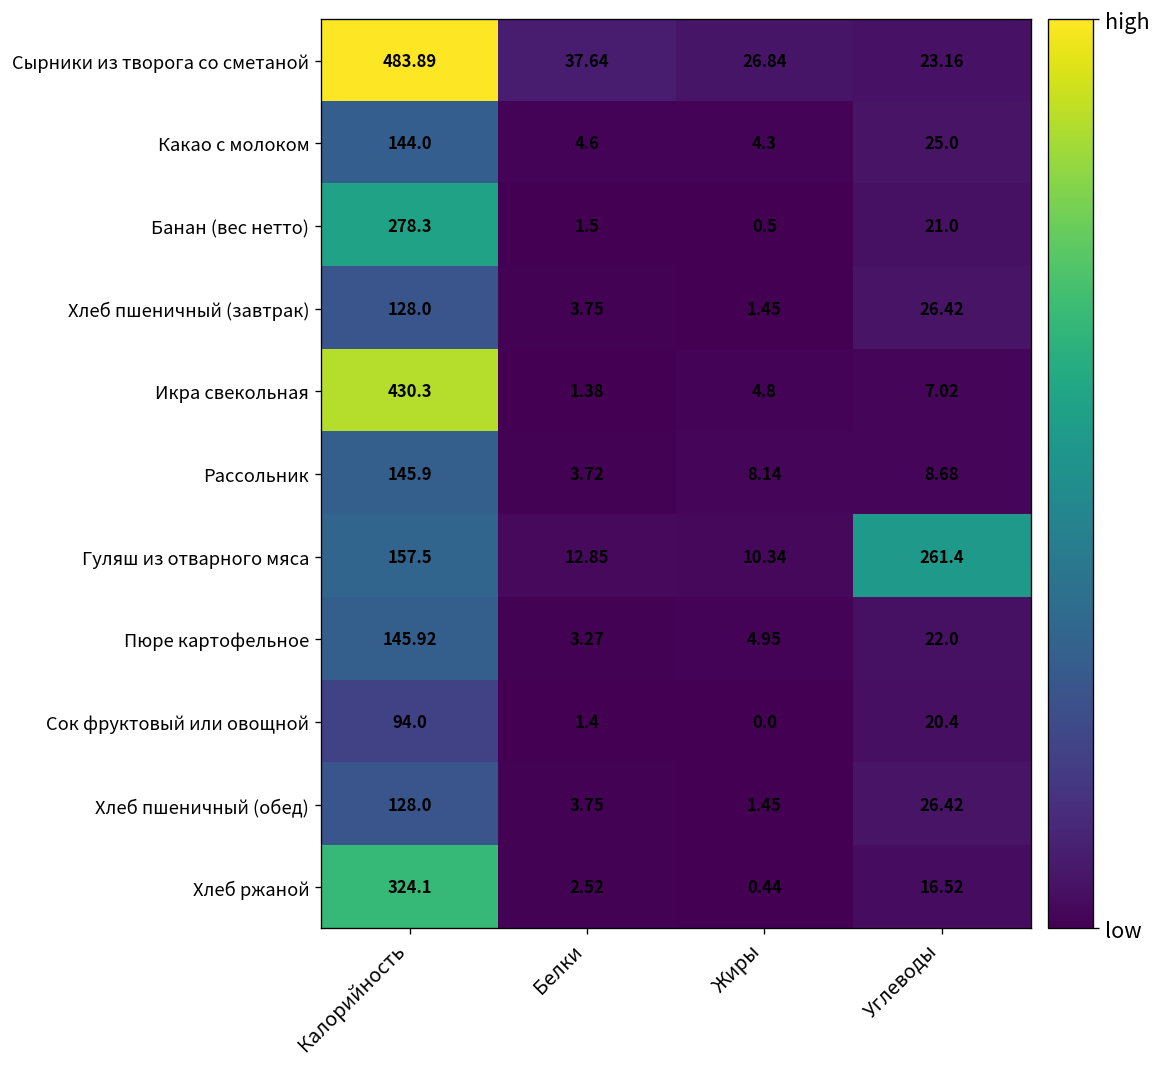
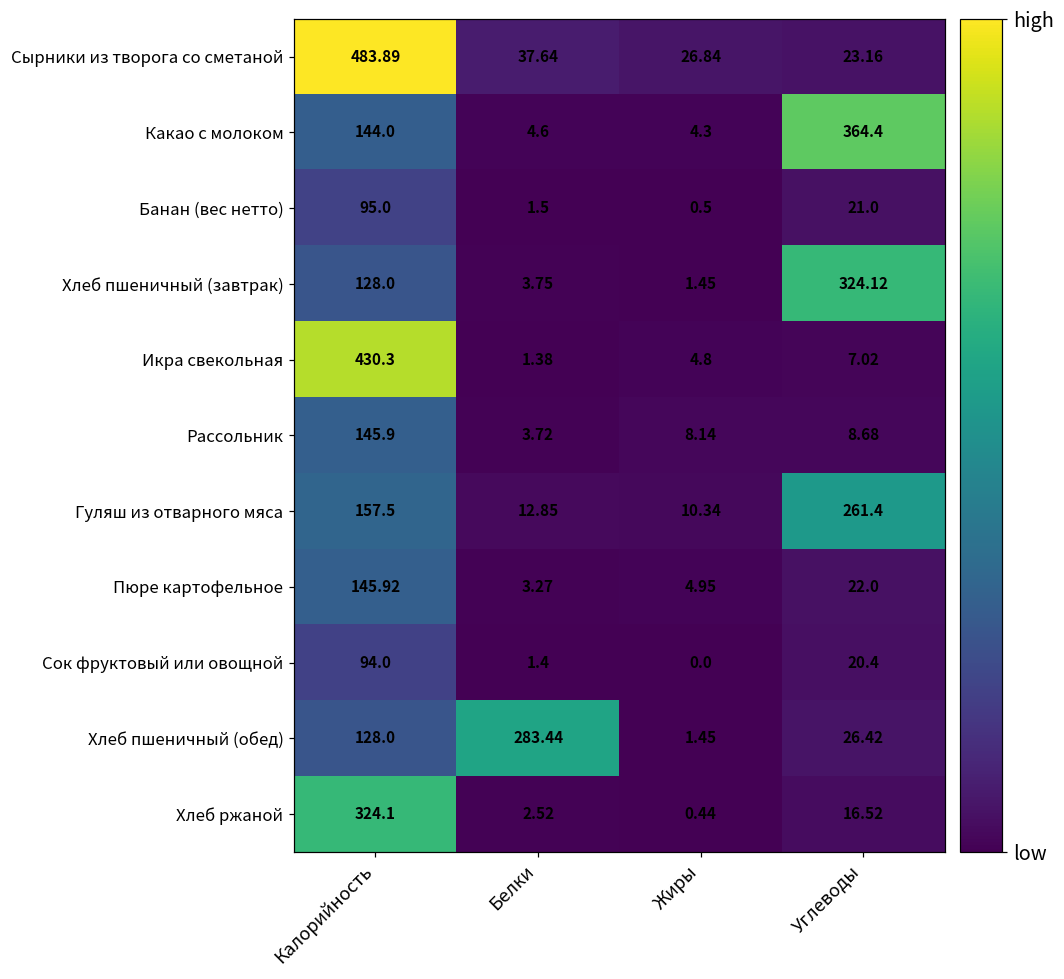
Какао с молоком, Углеводы: 25.0 -> 364.4
Банан (вес нетто), Калорийность: 278.3 -> 95.0
Хлеб пшеничный (завтрак), Углеводы: 26.42 -> 324.12
Хлеб пшеничный (обед), Белки: 3.75 -> 283.44
